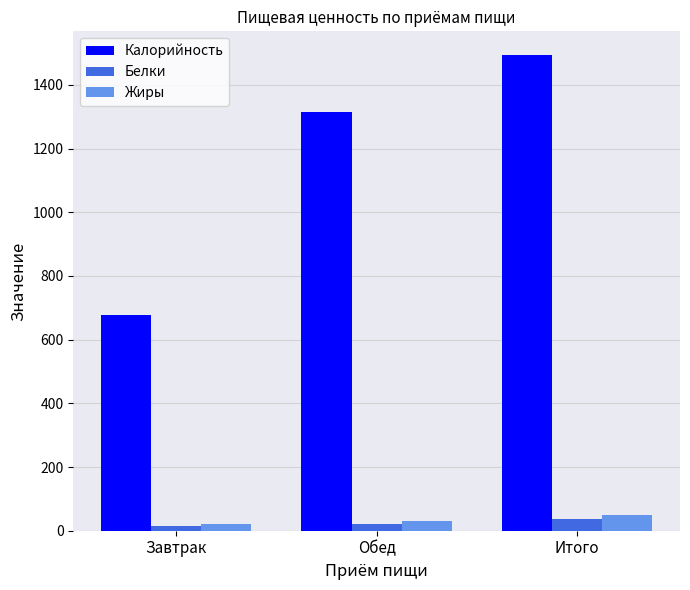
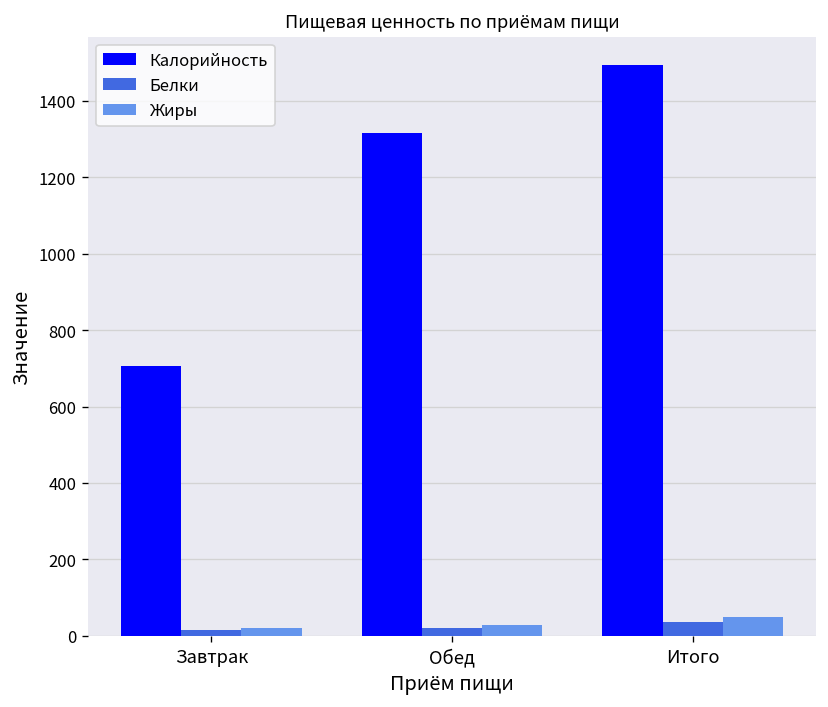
Калорийность, Завтрак: 680 -> 710
